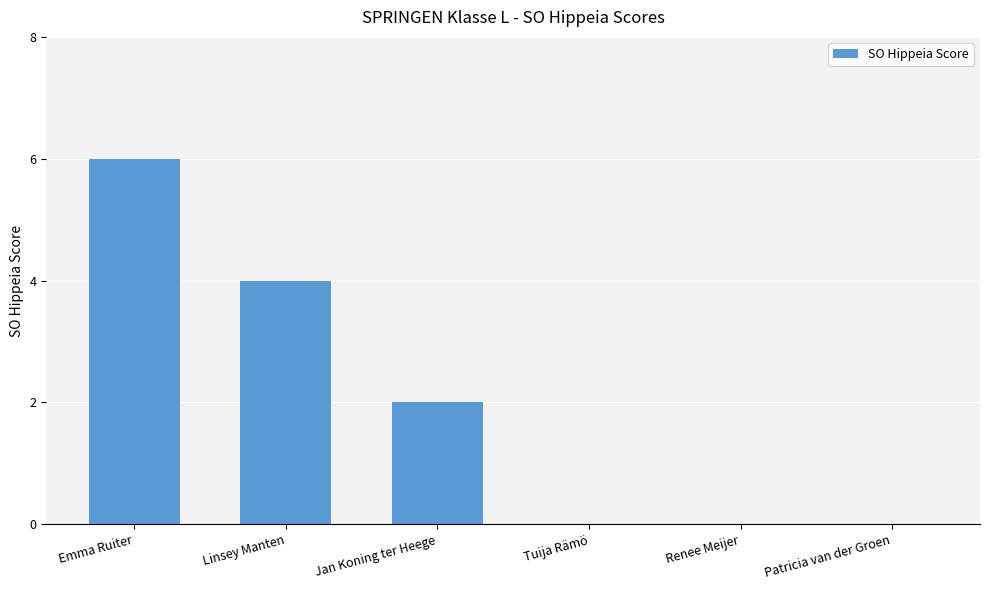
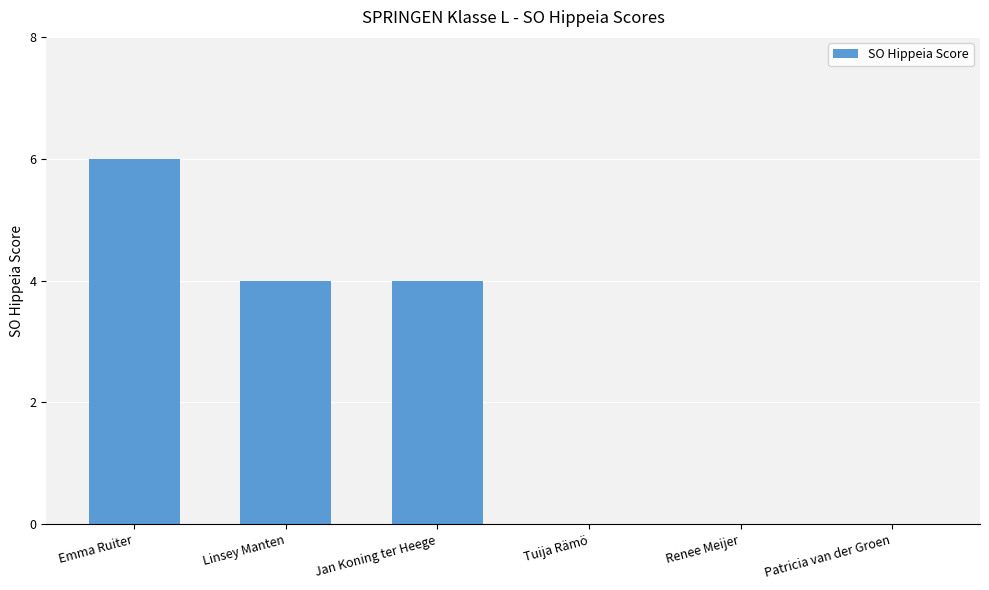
Jan Koning ter Heege: 2 -> 4
